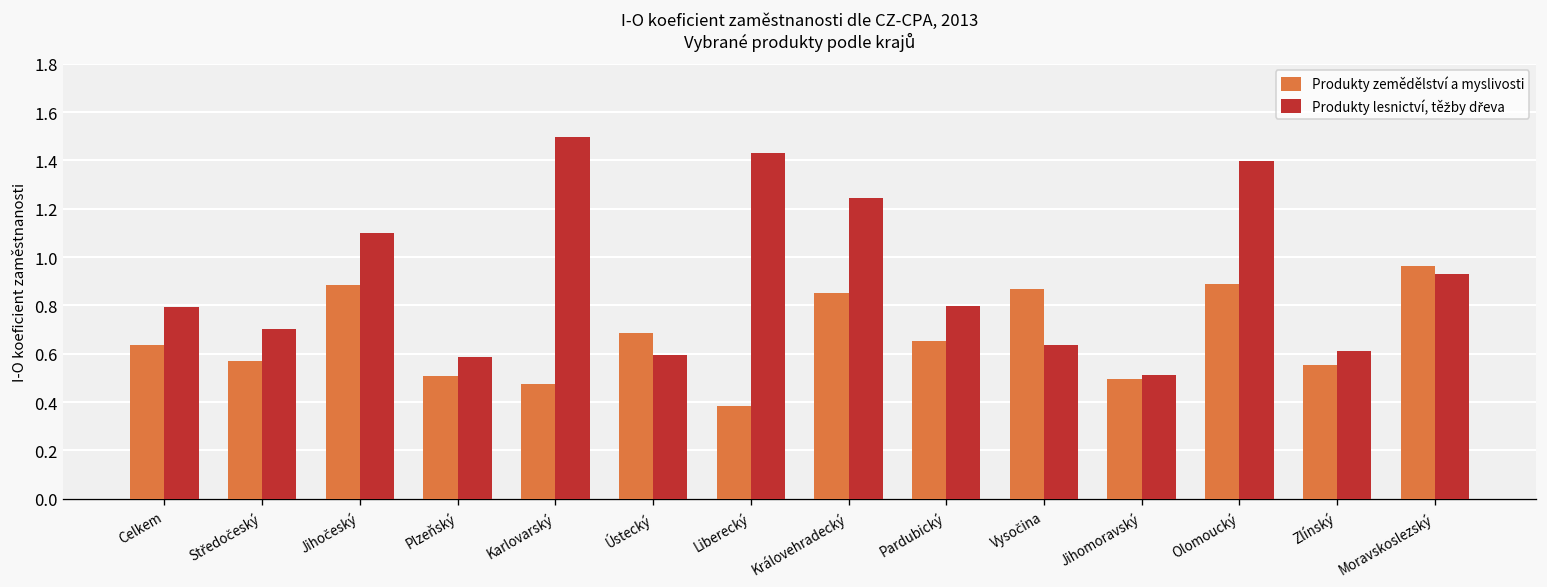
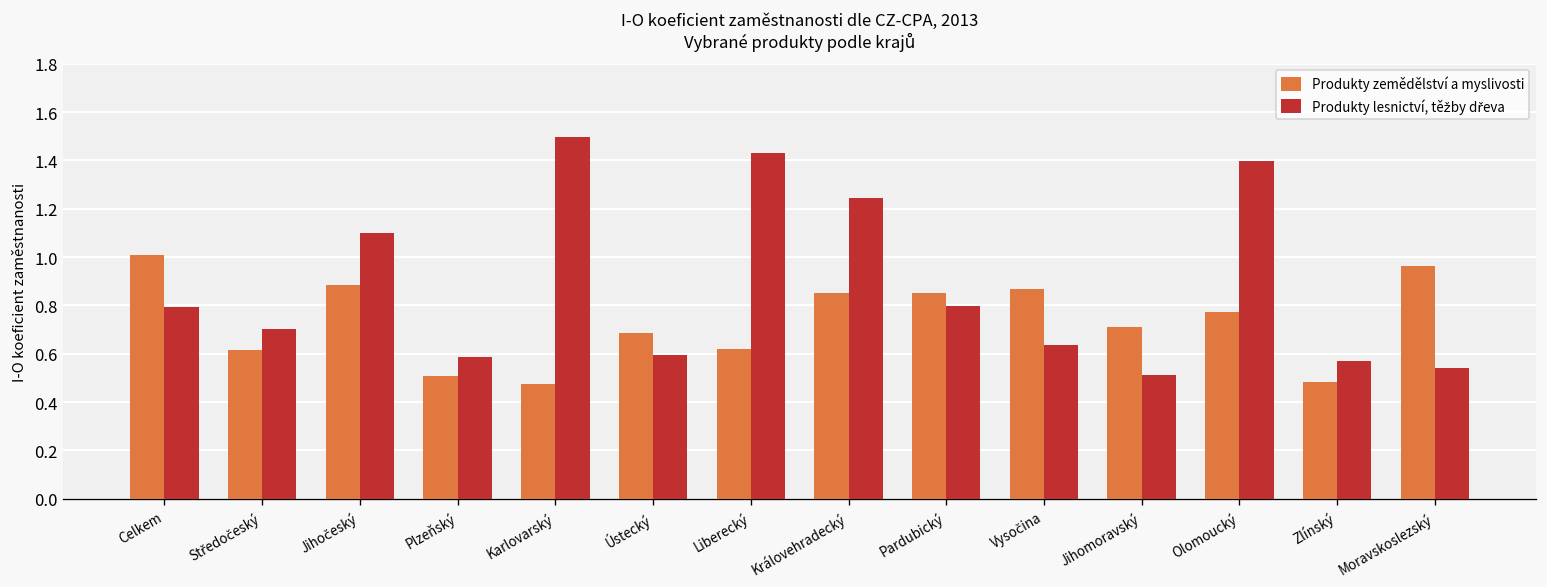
Produkty zemědělství a myslivosti, Celkem: 0.64 -> 1.01
Produkty zemědělství a myslivosti, Středočeský: 0.57 -> 0.61
Produkty zemědělství a myslivosti, Liberecký: 0.38 -> 0.62
Produkty zemědělství a myslivosti, Pardubický: 0.65 -> 0.85
Produkty zemědělství a myslivosti, Jihomoravský: 0.50 -> 0.71
Produkty zemědělství a myslivosti, Olomoucký: 0.89 -> 0.77
Produkty zemědělství a myslivosti, Zlínský: 0.55 -> 0.48
Produkty lesnictví, těžby dřeva, Zlínský: 0.61 -> 0.57
Produkty lesnictví, těžby dřeva, Moravskoslezský: 0.93 -> 0.54
